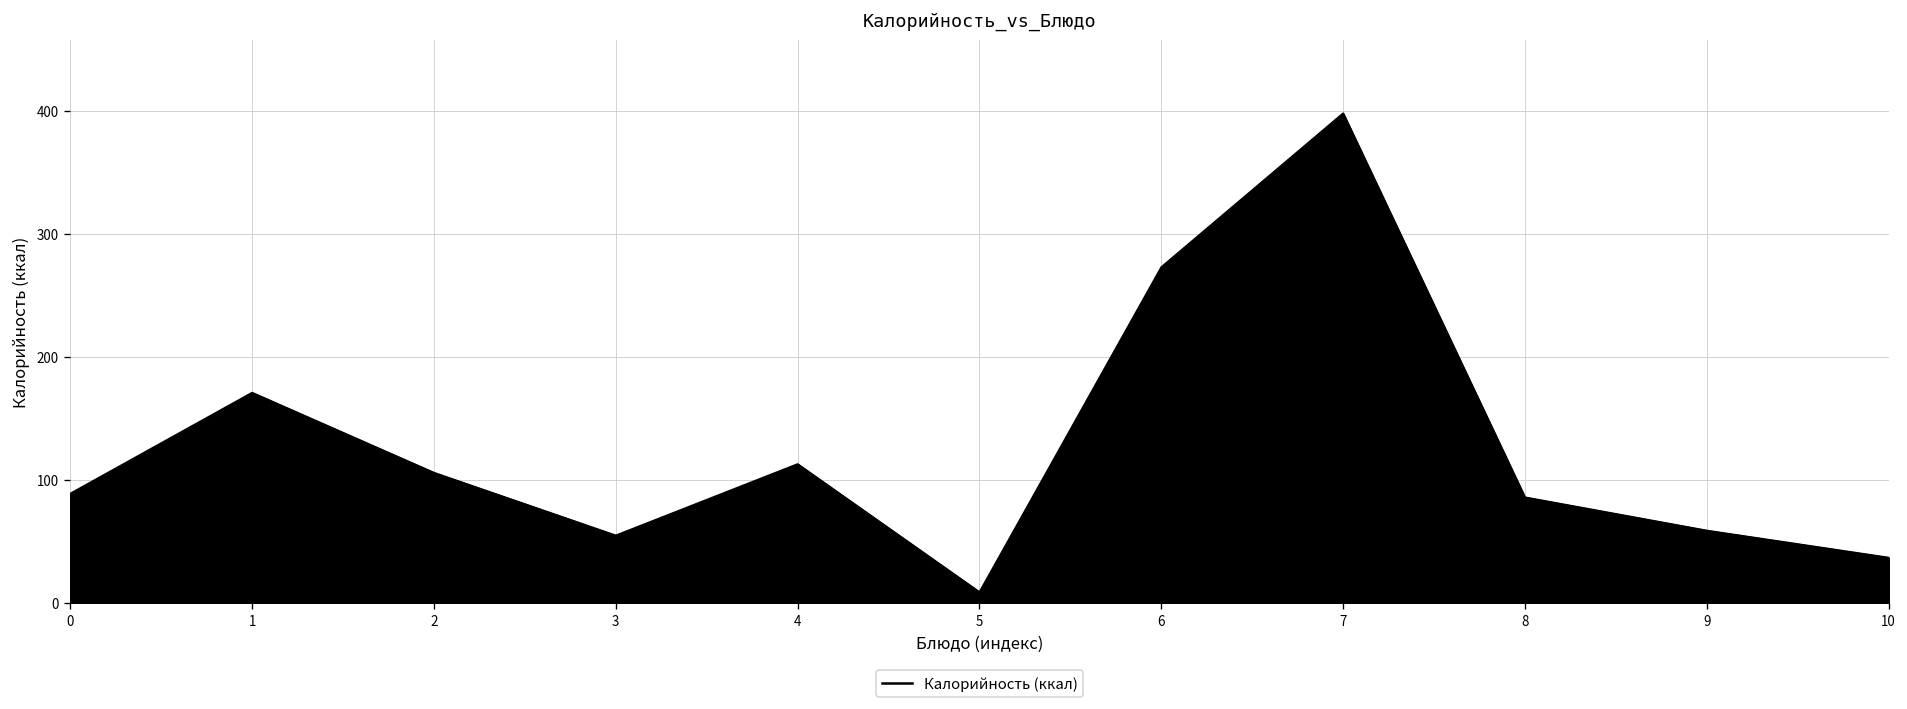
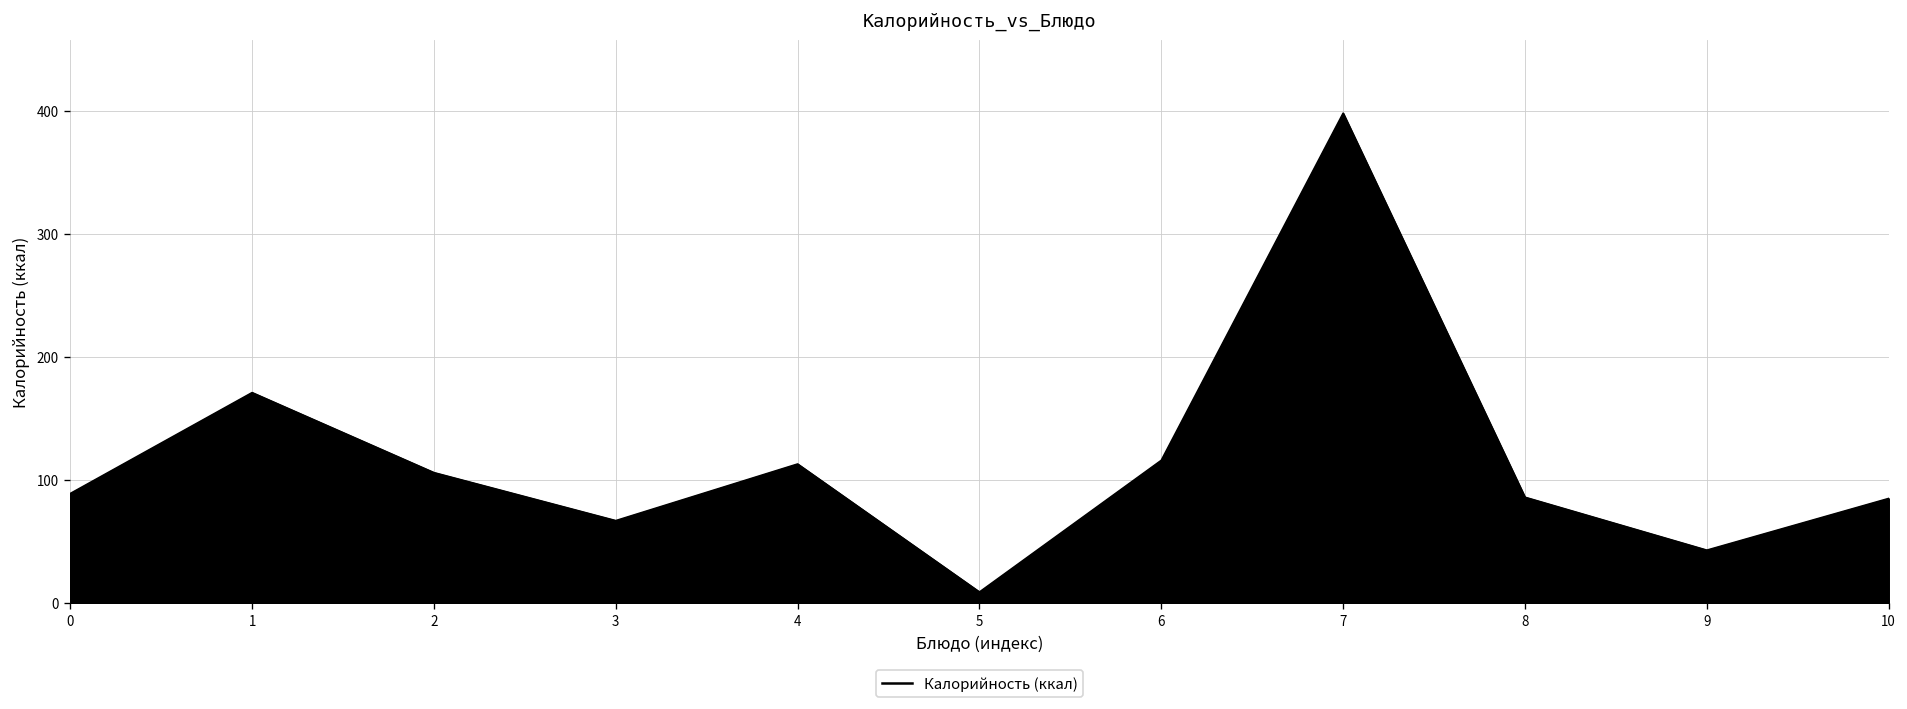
3: 55 -> 67
6: 273 -> 116
9: 59 -> 43
10: 37 -> 85
